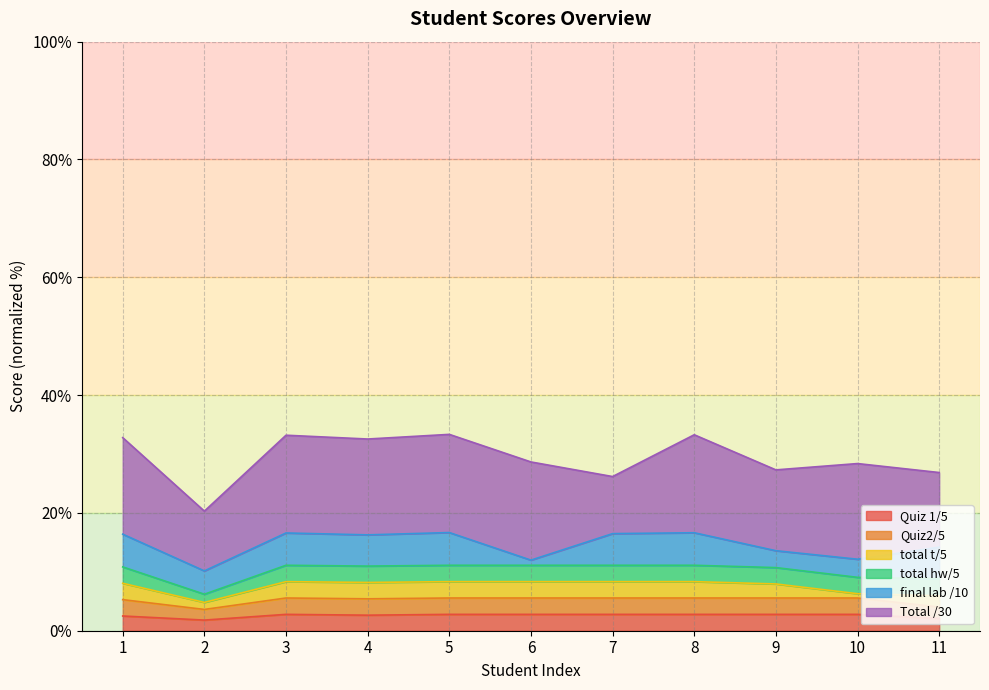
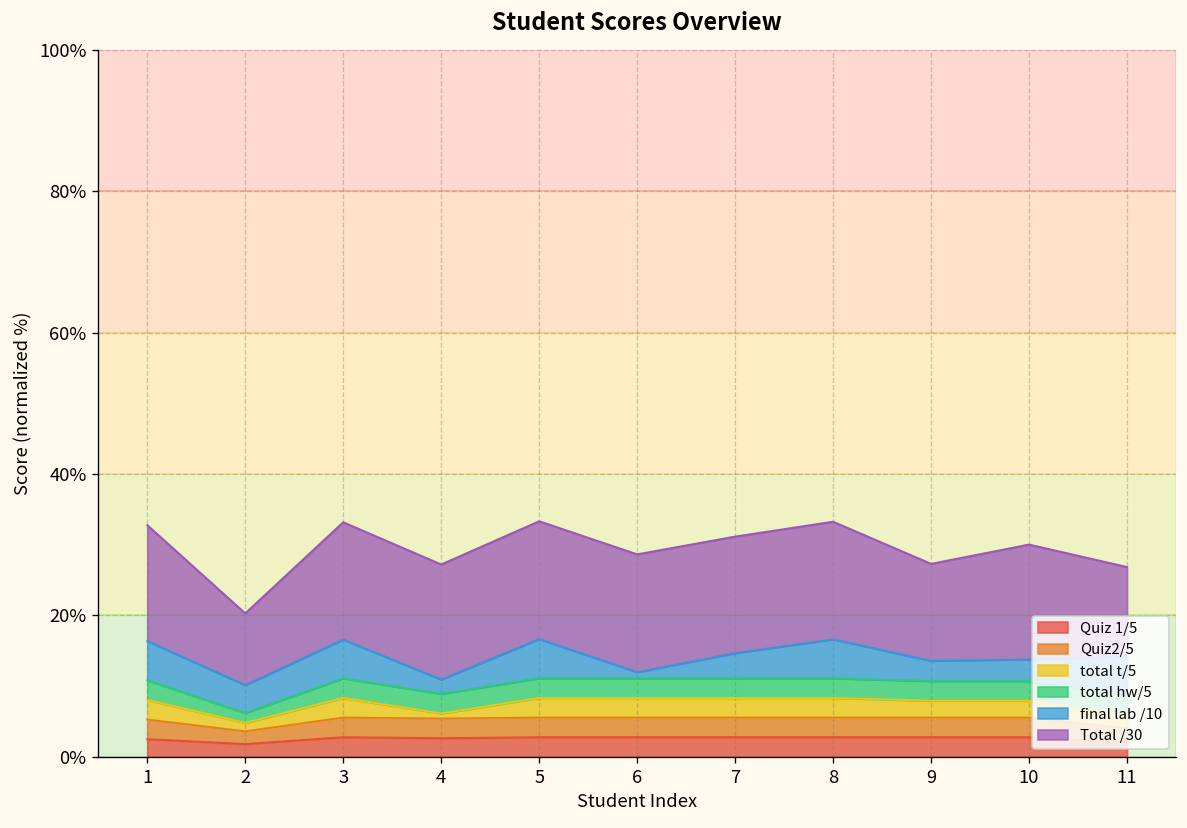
total t/5, 4: 3% -> 1%
final lab /10, 4: 5% -> 2%
final lab /10, 7: 5% -> 4%
Total /30, 7: 10% -> 16%
total t/5, 10: 1% -> 2%
